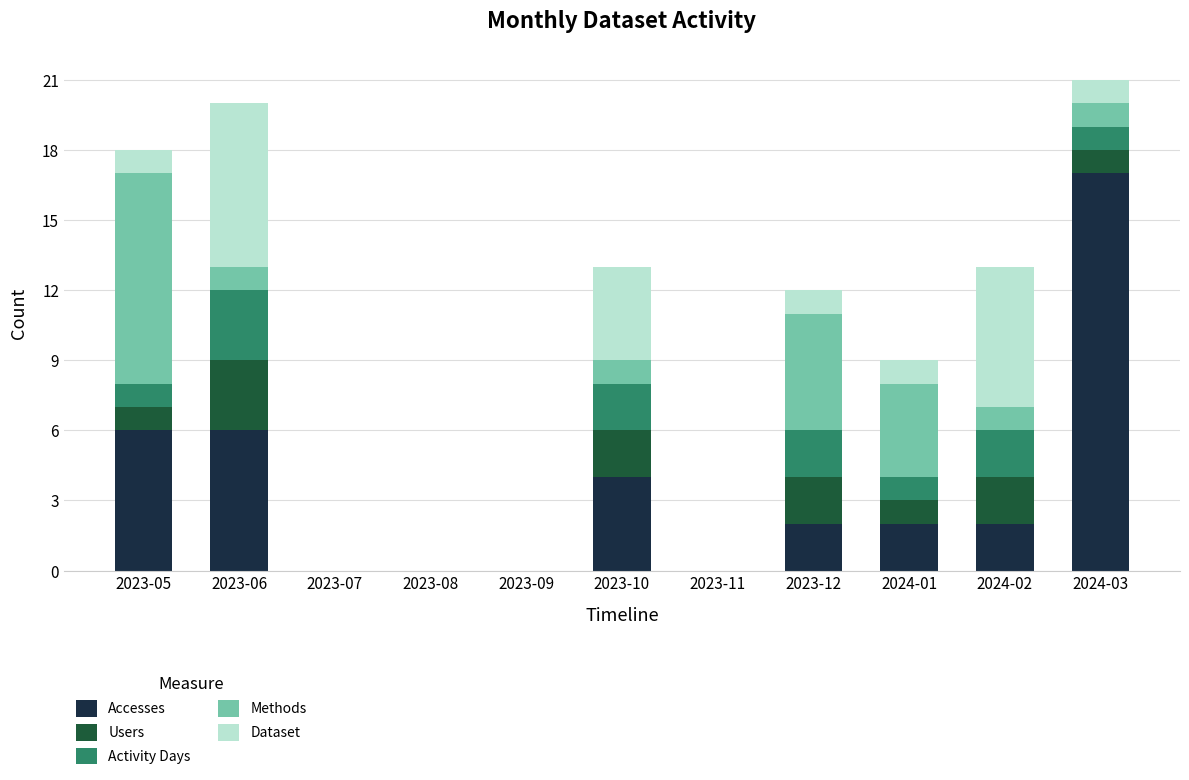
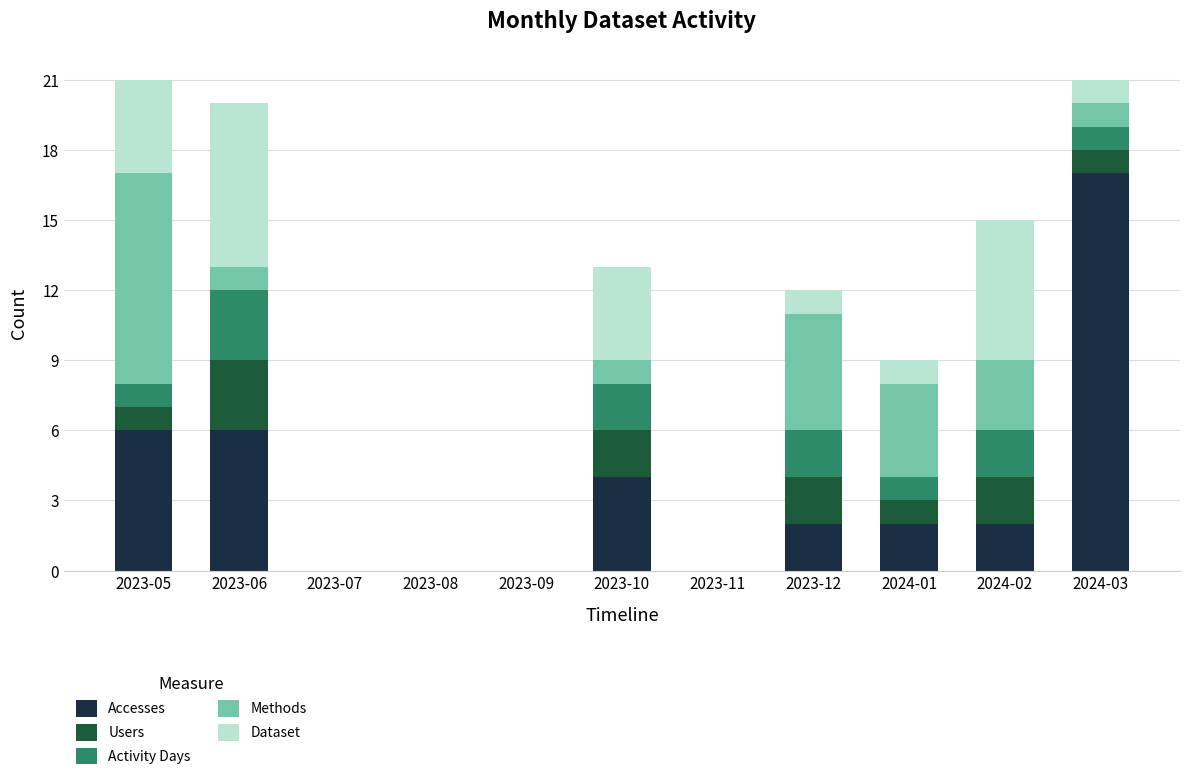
Dataset, 2023-05: 1 -> 4
Methods, 2024-02: 1 -> 3
